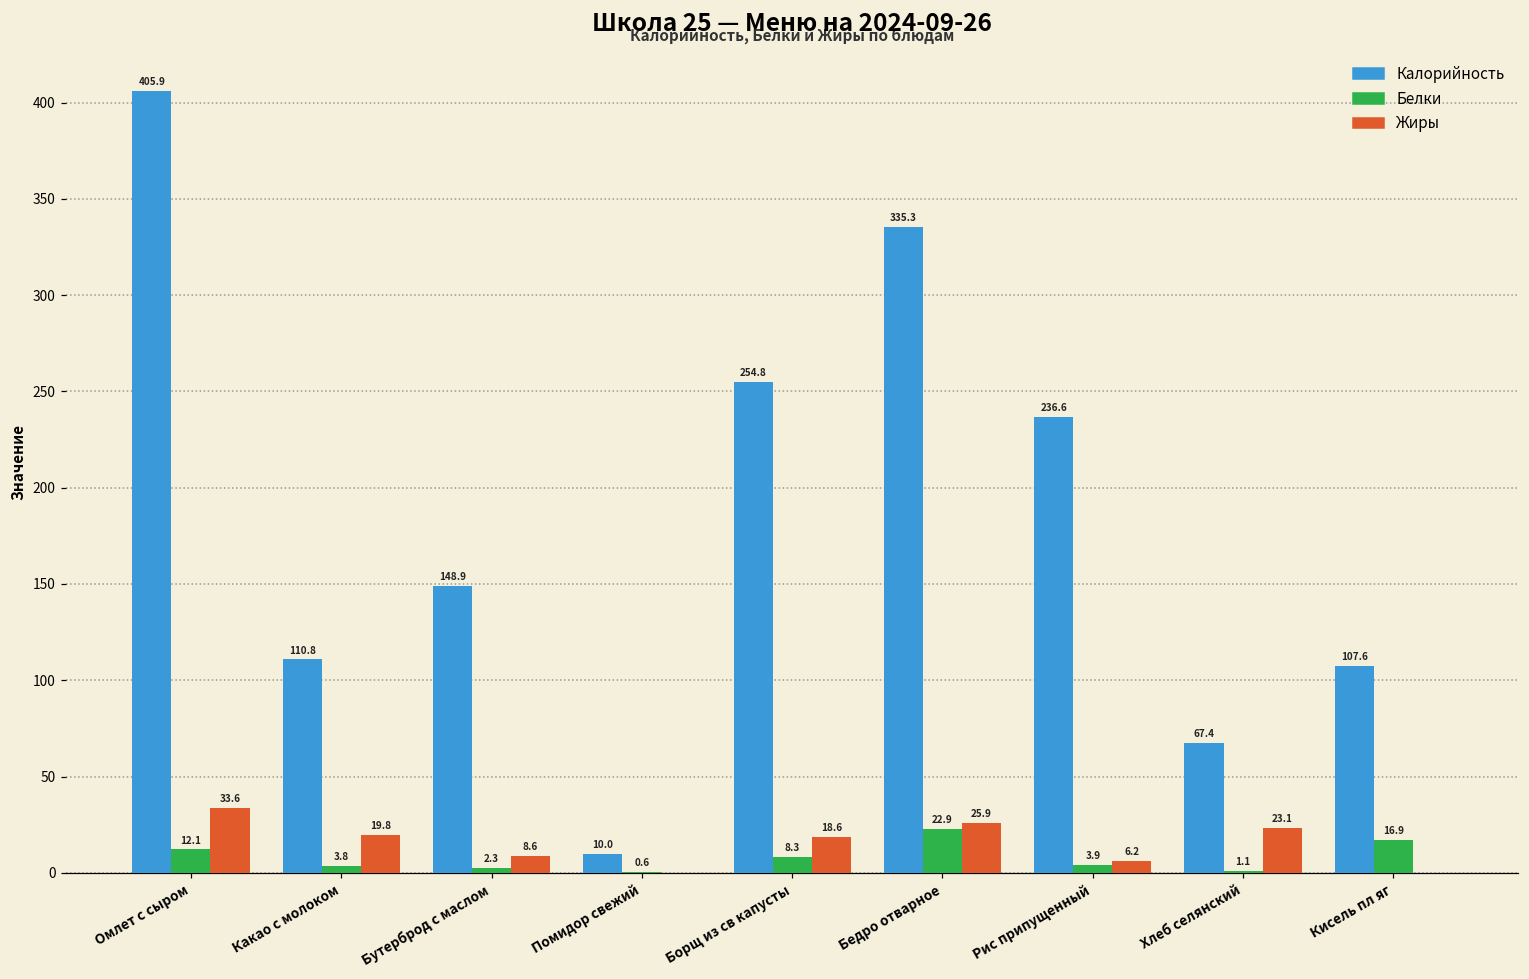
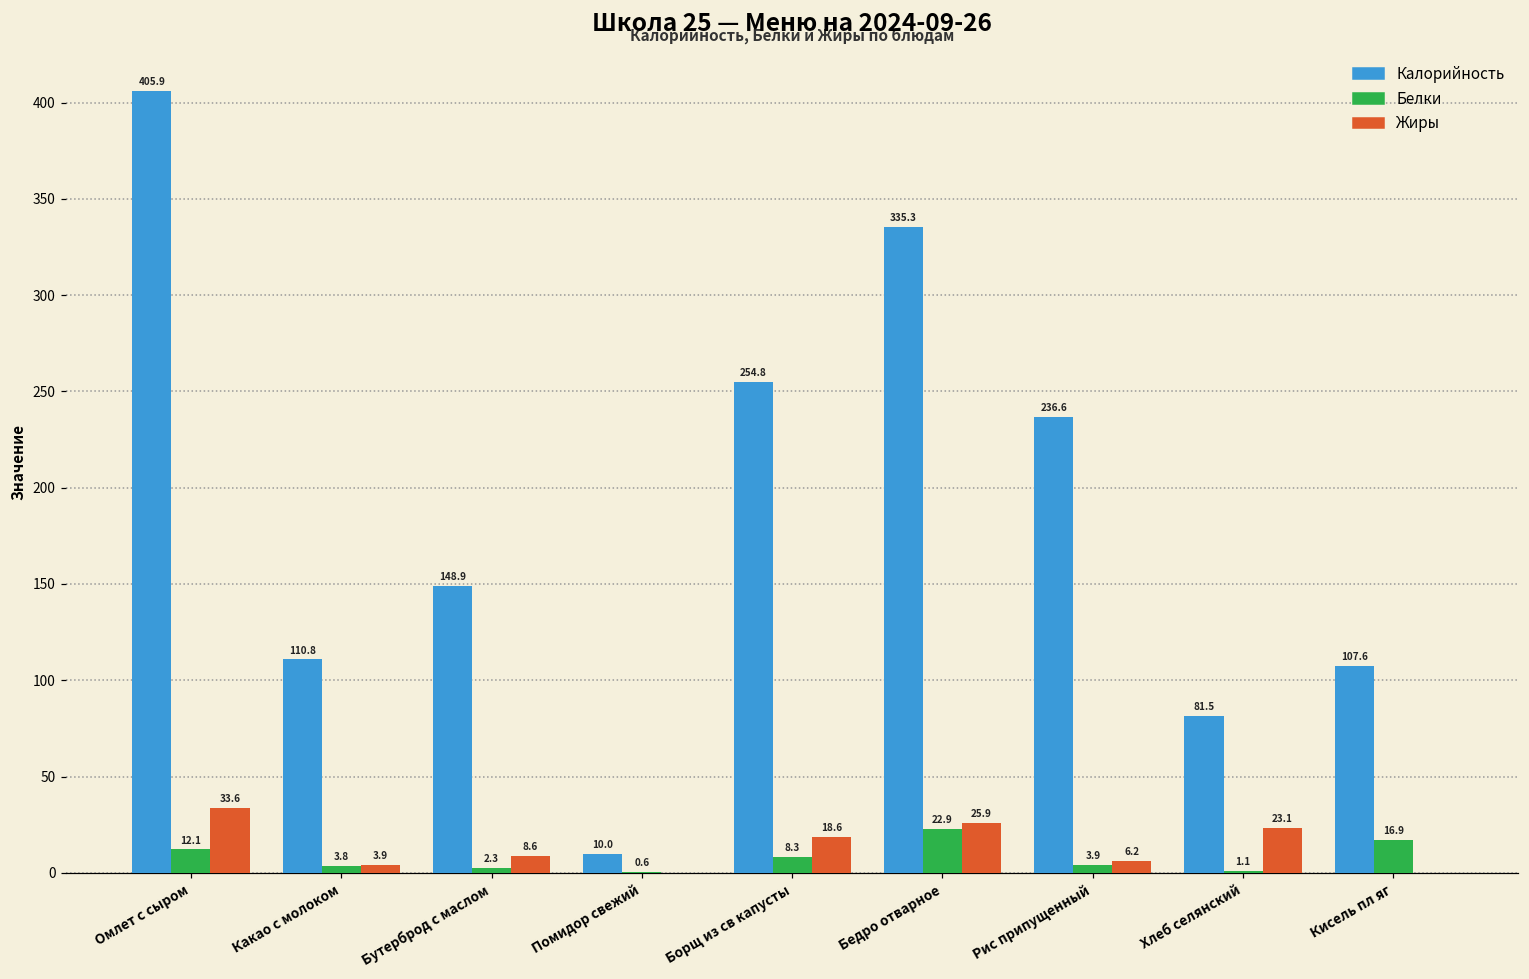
Жиры, Какао с молоком: 19.8 -> 3.9
Калорийность, Хлеб селянский: 67.4 -> 81.5
